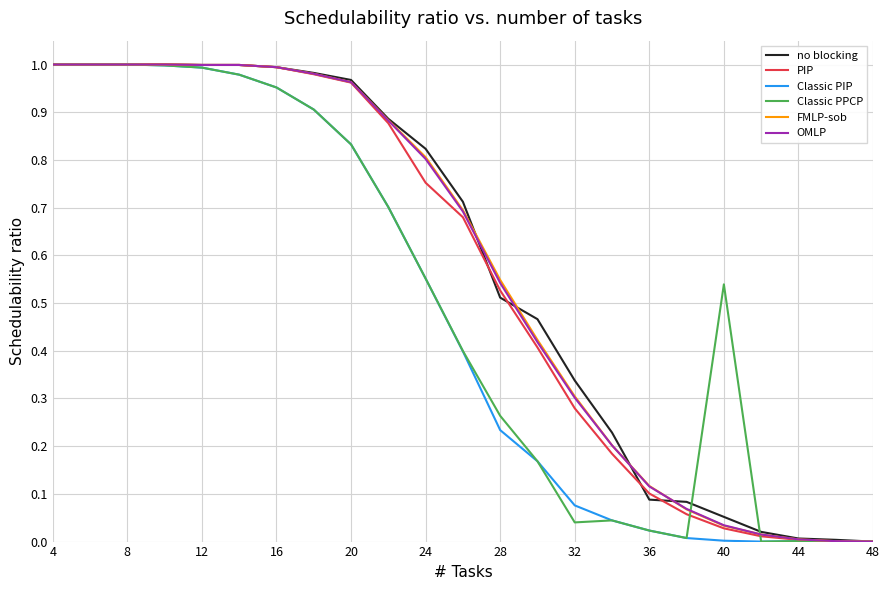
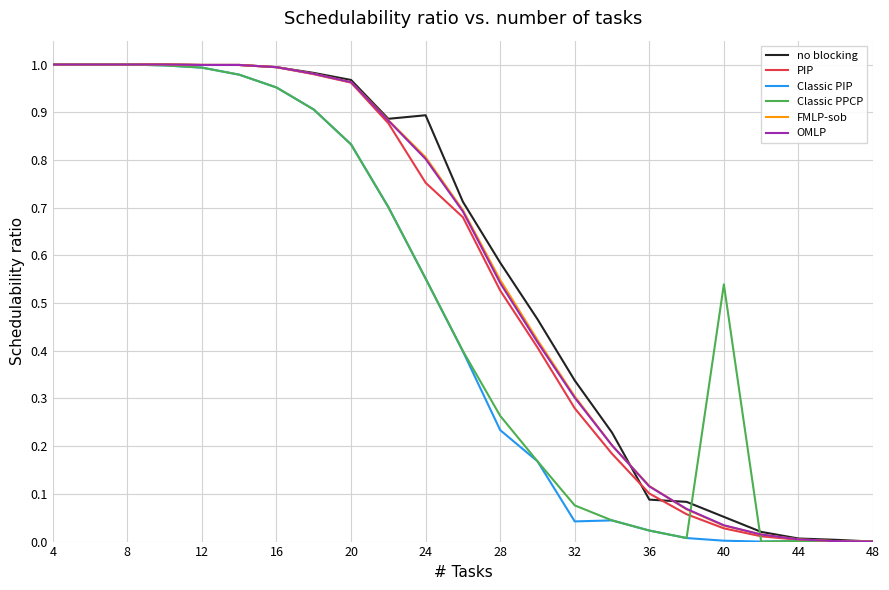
no blocking, 24: 0.82 -> 0.89
no blocking, 28: 0.51 -> 0.58
Classic PIP, 32: 0.08 -> 0.04
Classic PPCP, 32: 0.04 -> 0.08
